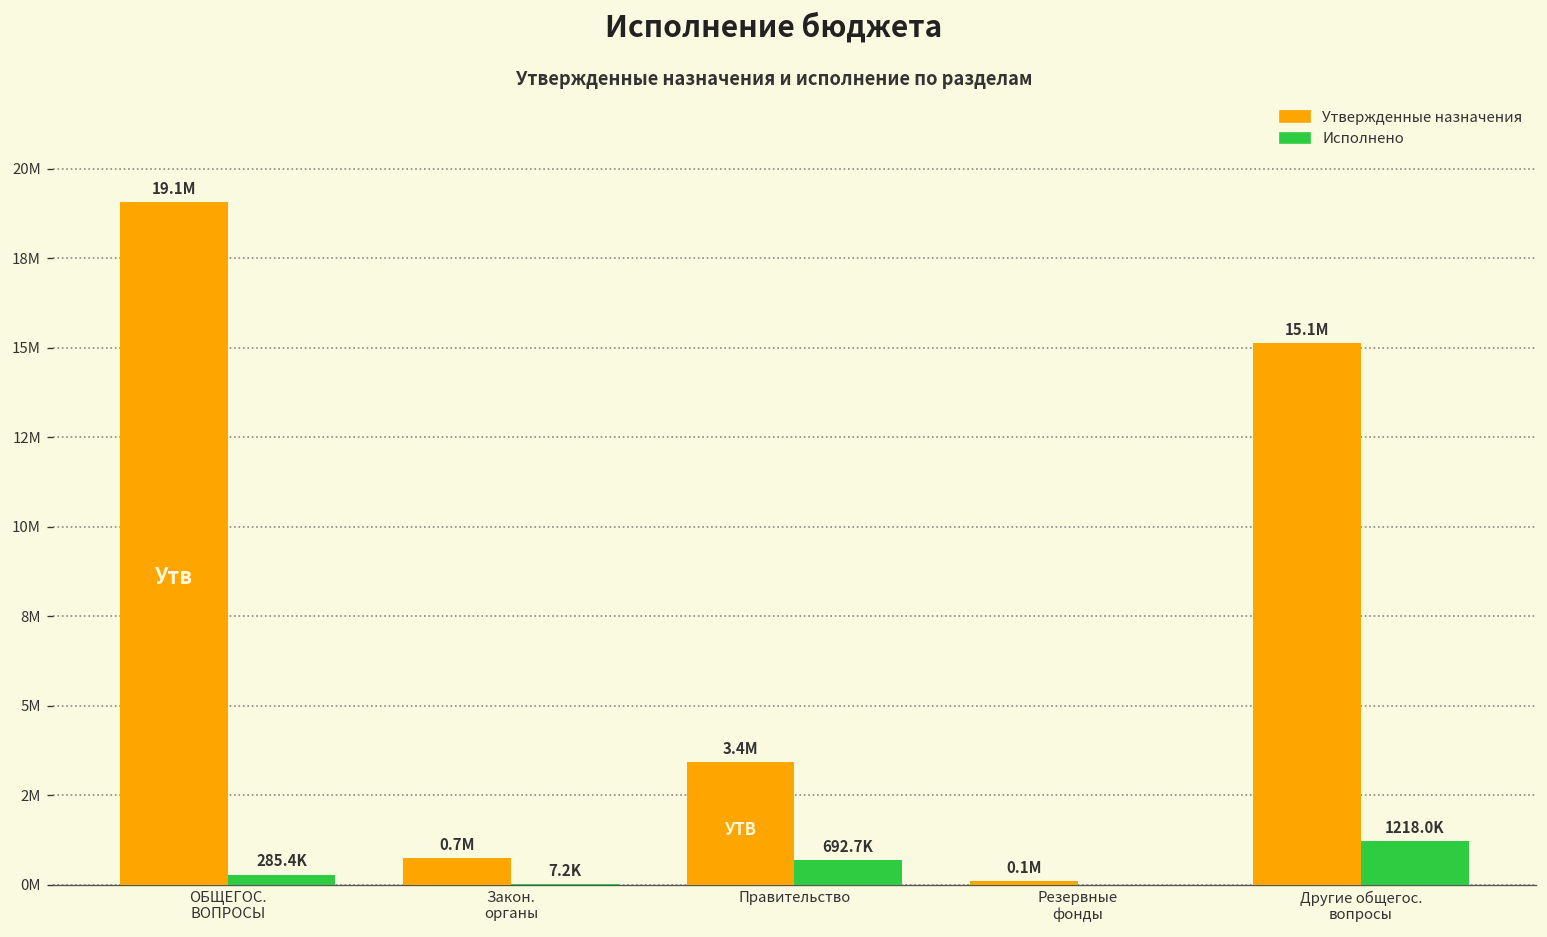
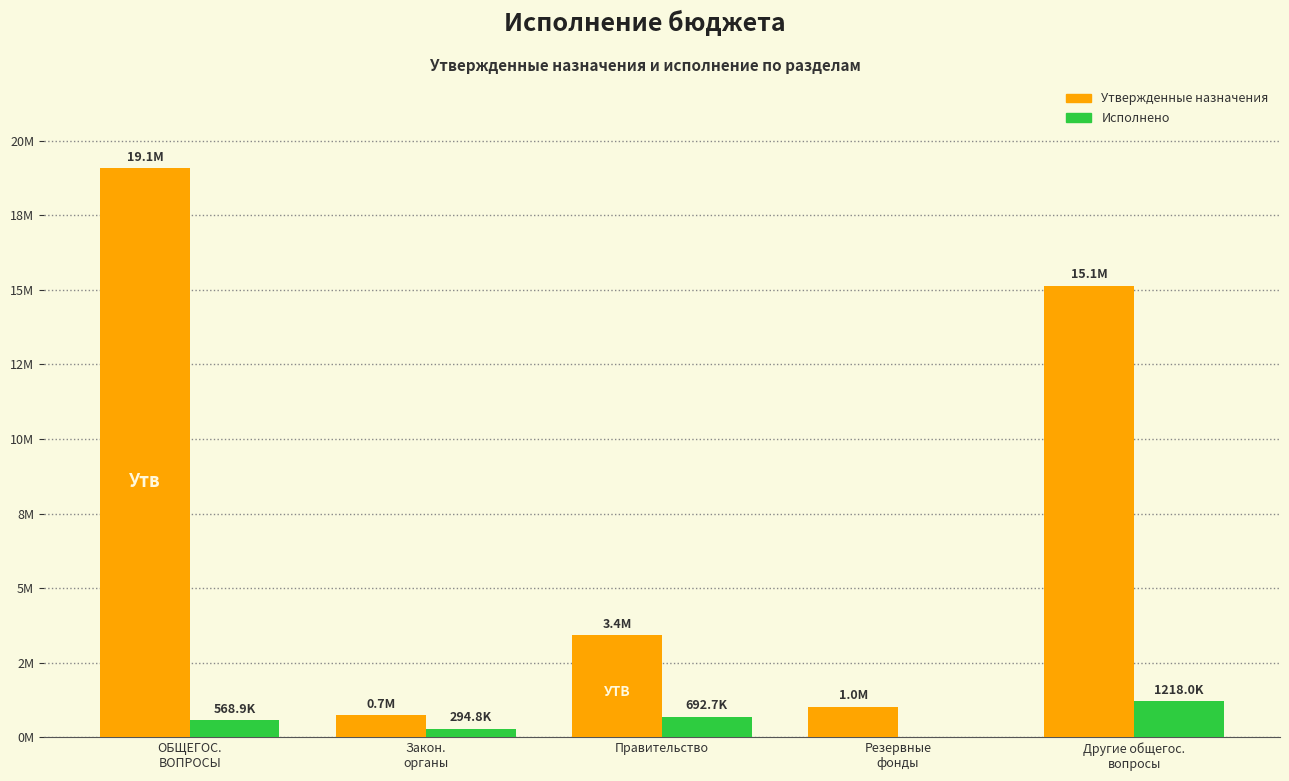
Исполнено, ОБЩЕГОС. ВОПРОСЫ: 285.4K -> 568.9K
Исполнено, Закон. органы: 7.2K -> 294.8K
Утвержденные назначения, Резервные фонды: 0.1M -> 1.0M
